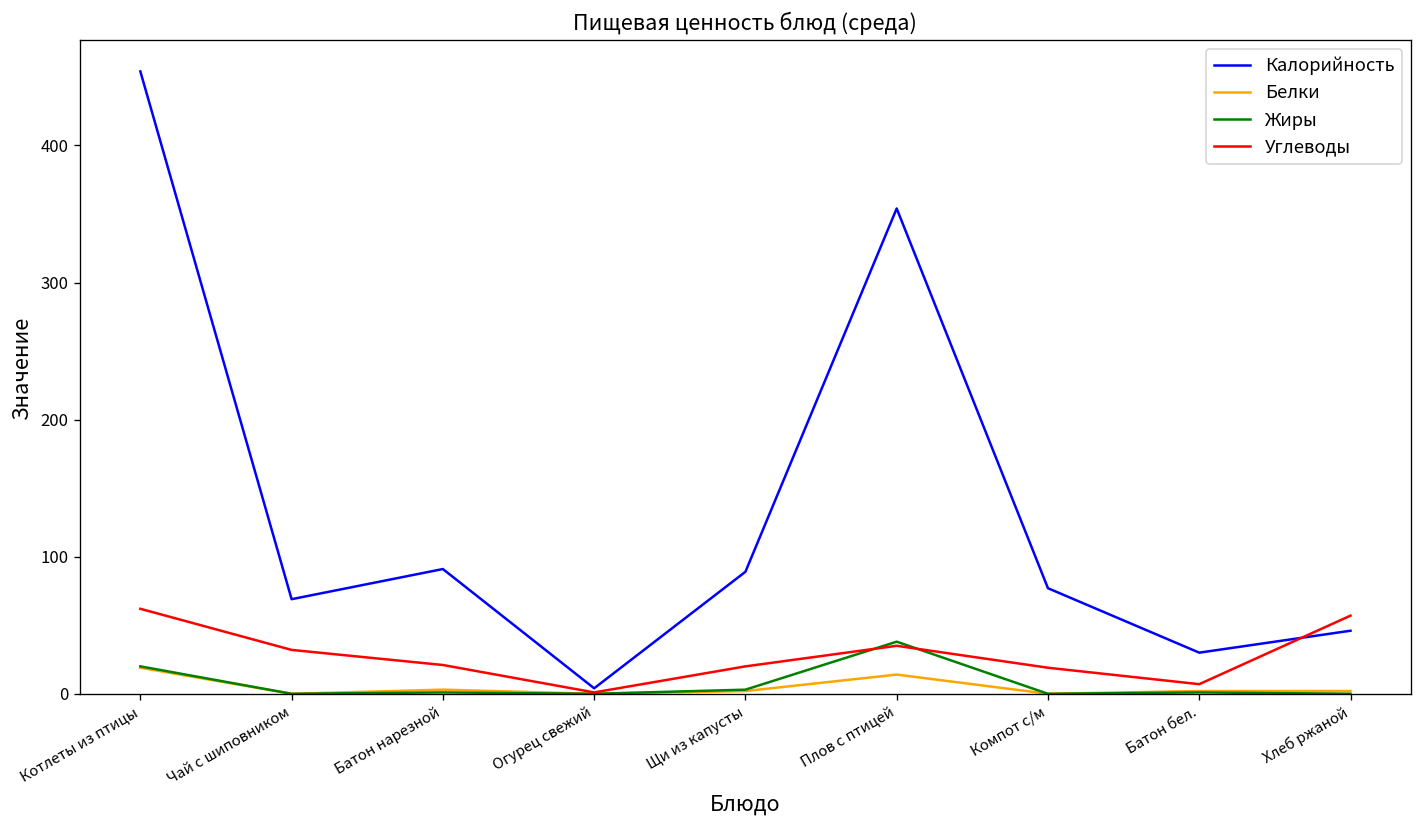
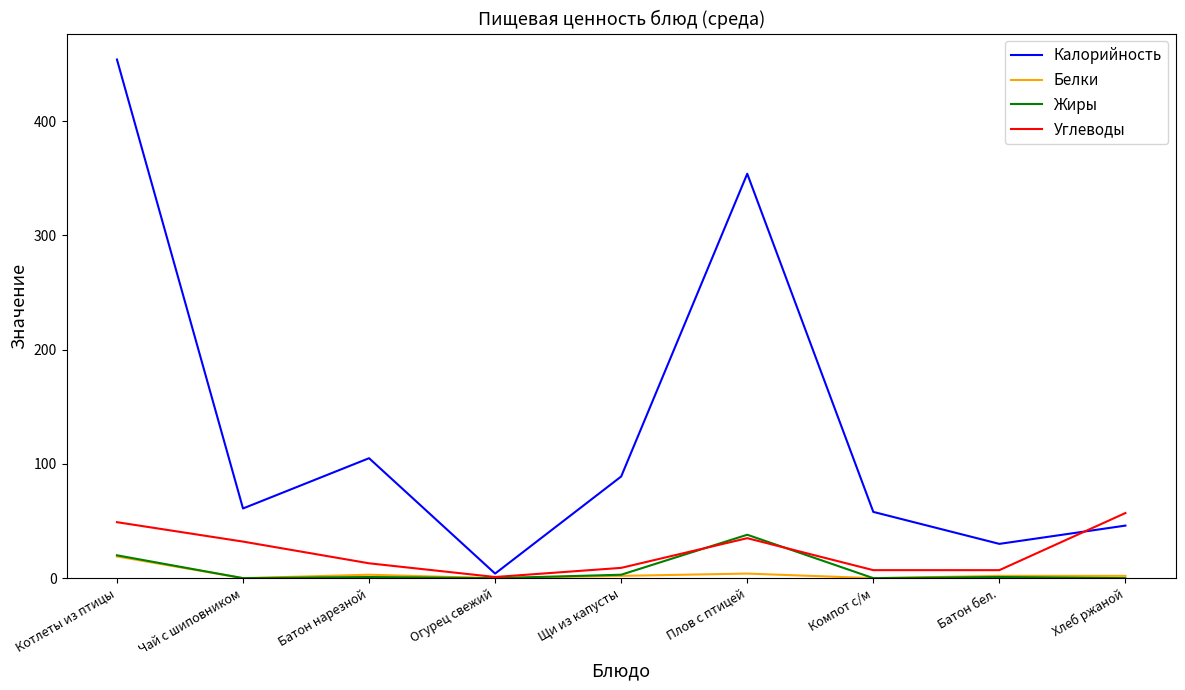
Углеводы, Котлеты из птицы: 62 -> 49
Калорийность, Чай с шиповником: 69 -> 61
Калорийность, Батон нарезной: 91 -> 105
Углеводы, Батон нарезной: 21 -> 13
Углеводы, Щи из капусты: 20 -> 9
Белки, Плов с птицей: 14 -> 4
Калорийность, Компот с/м: 77 -> 58
Углеводы, Компот с/м: 19 -> 7
